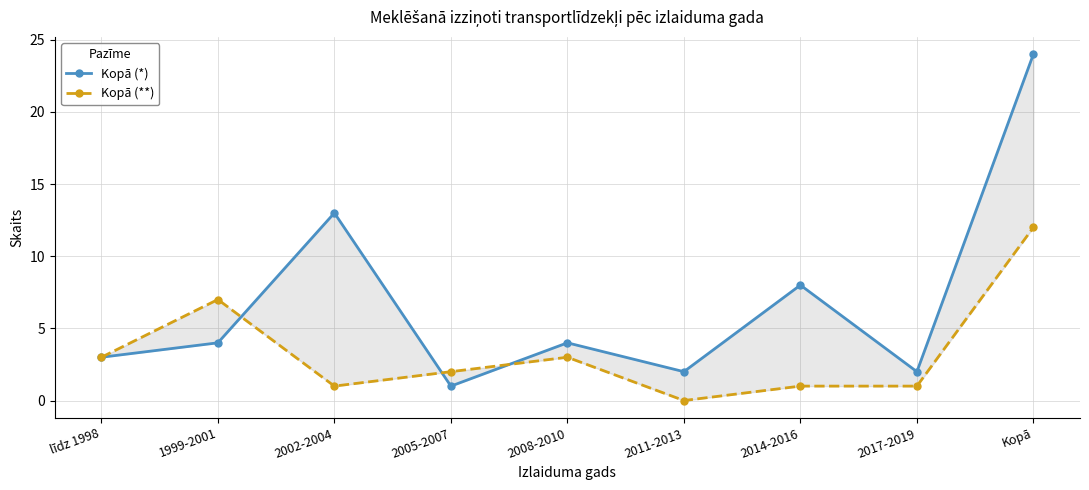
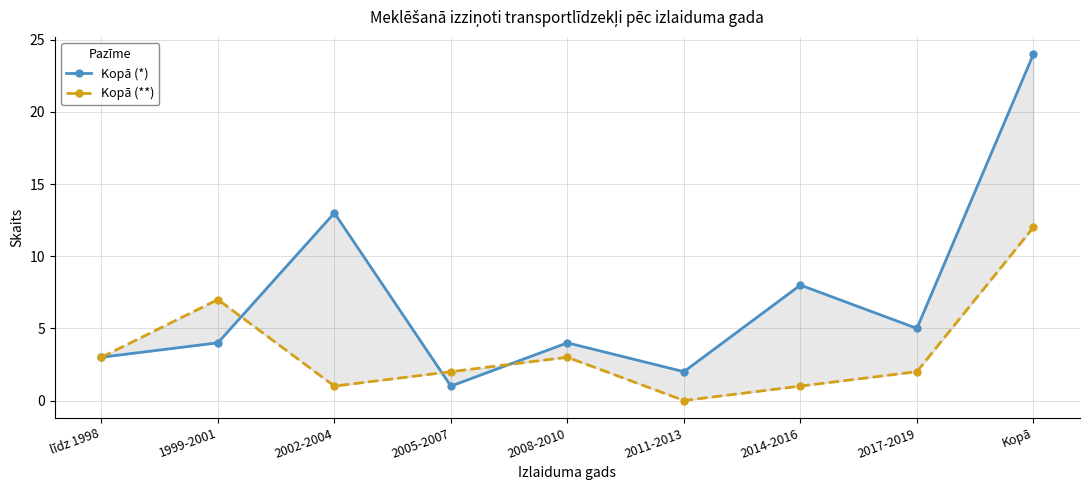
Kopā (*), 2017-2019: 2 -> 5
Kopā (**), 2017-2019: 1 -> 2
